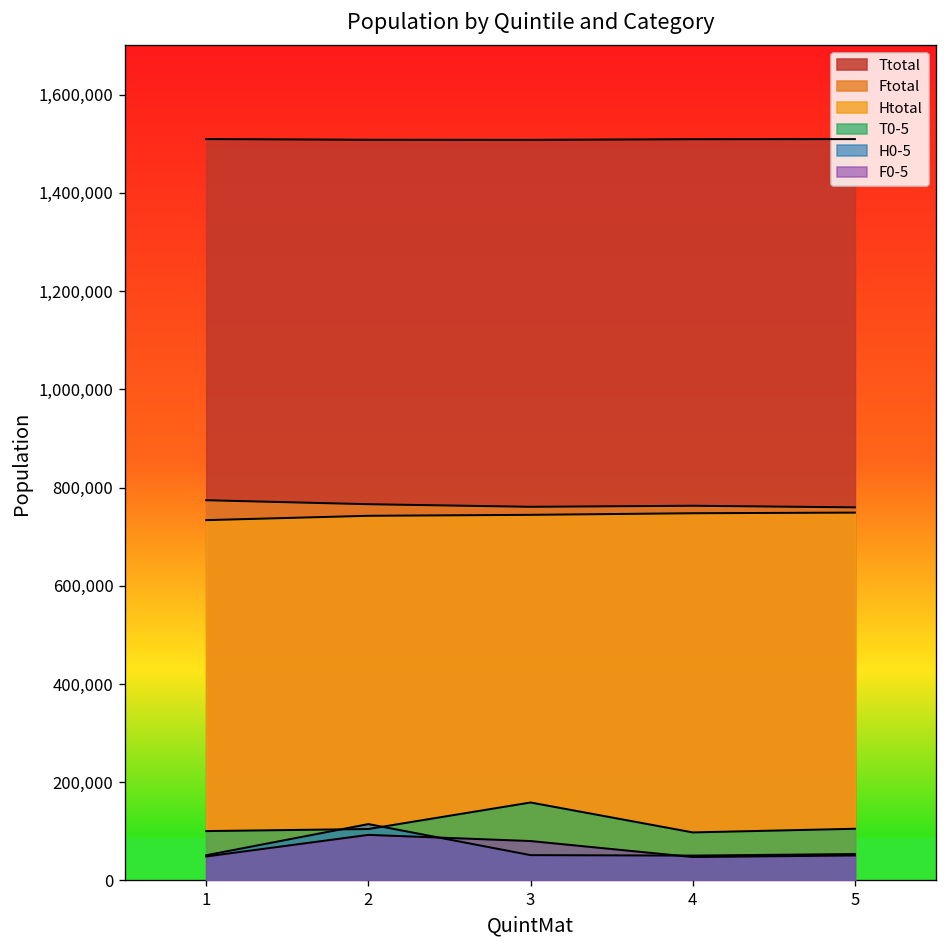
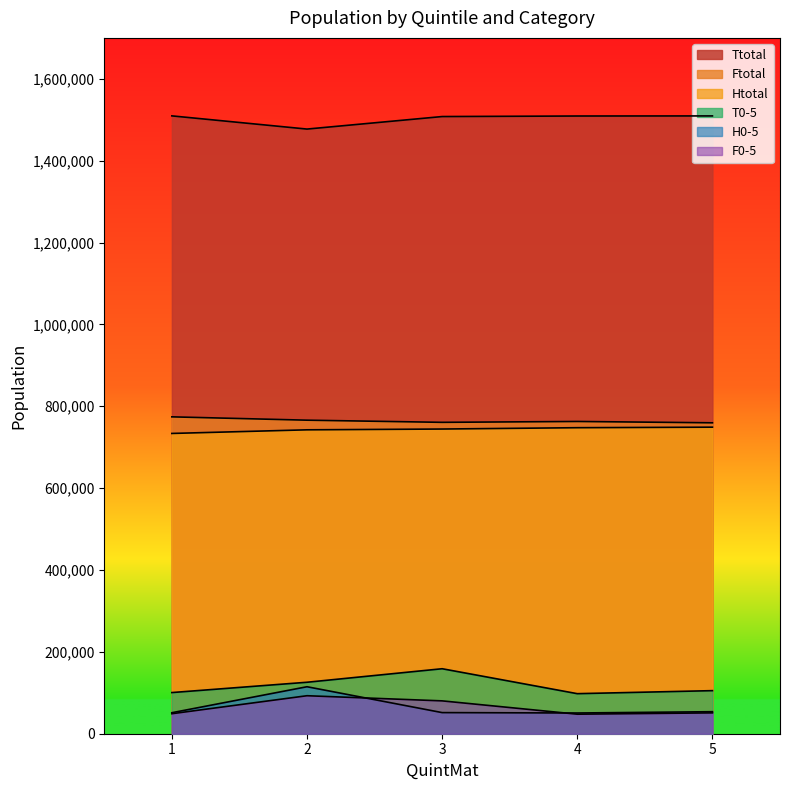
Ttotal, 2: 1,510,000 -> 1,480,000
T0-5, 2: 100,000 -> 130,000
